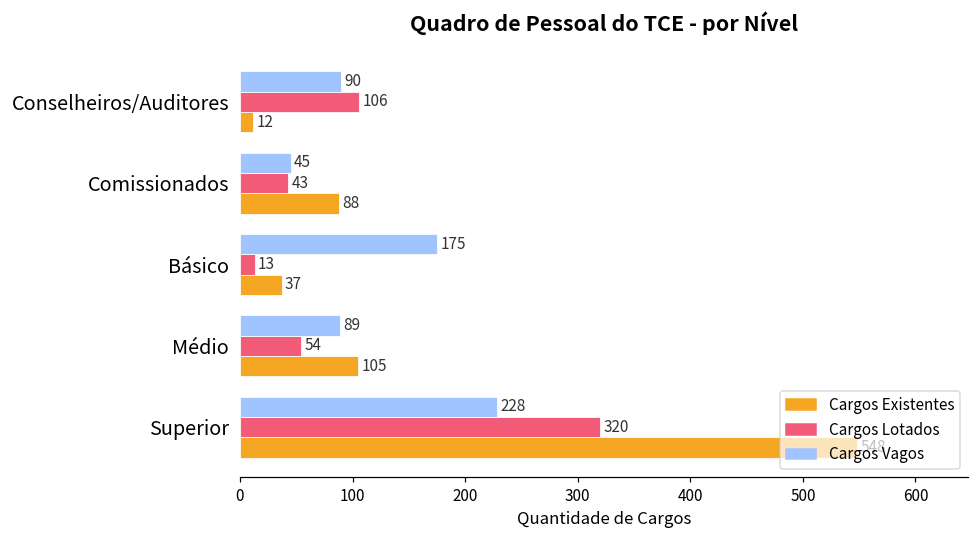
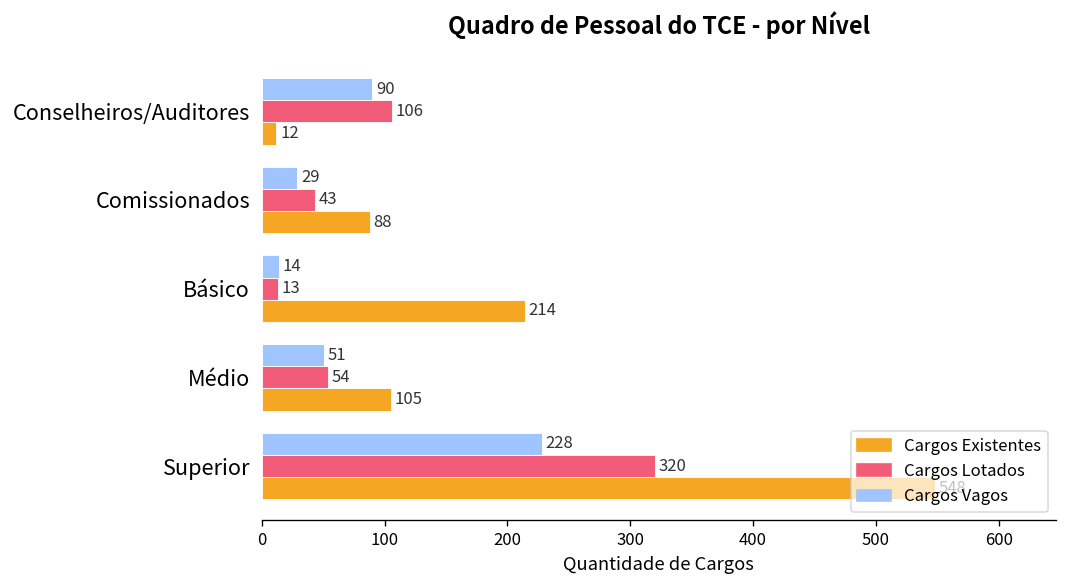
Cargos Vagos, Comissionados: 45 -> 29
Cargos Vagos, Básico: 175 -> 14
Cargos Existentes, Básico: 37 -> 214
Cargos Vagos, Médio: 89 -> 51
